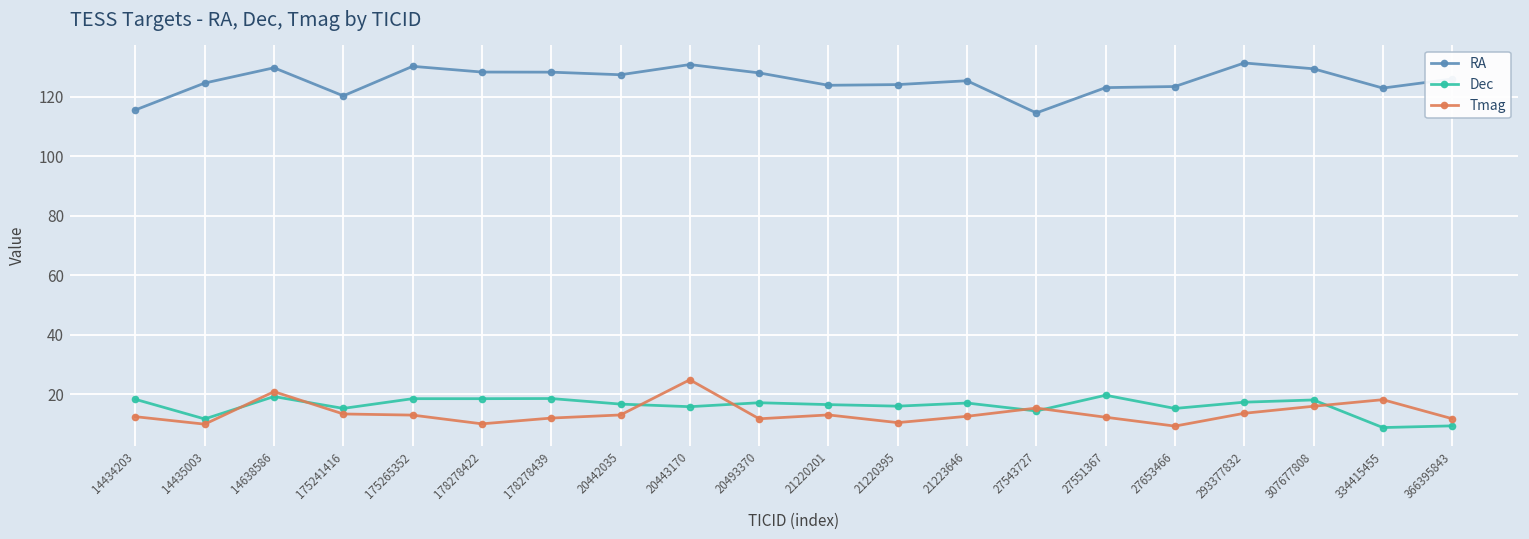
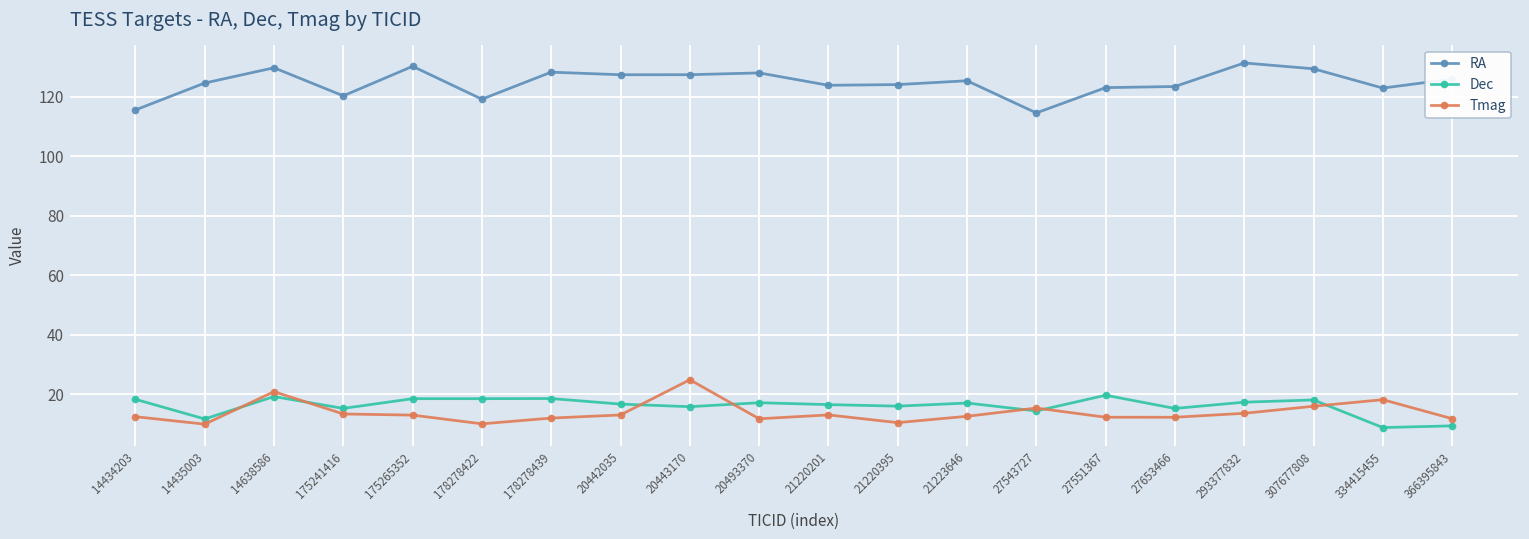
RA, 178278422: 128 -> 119
RA, 20443170: 131 -> 127
Tmag, 27653466: 9 -> 12
